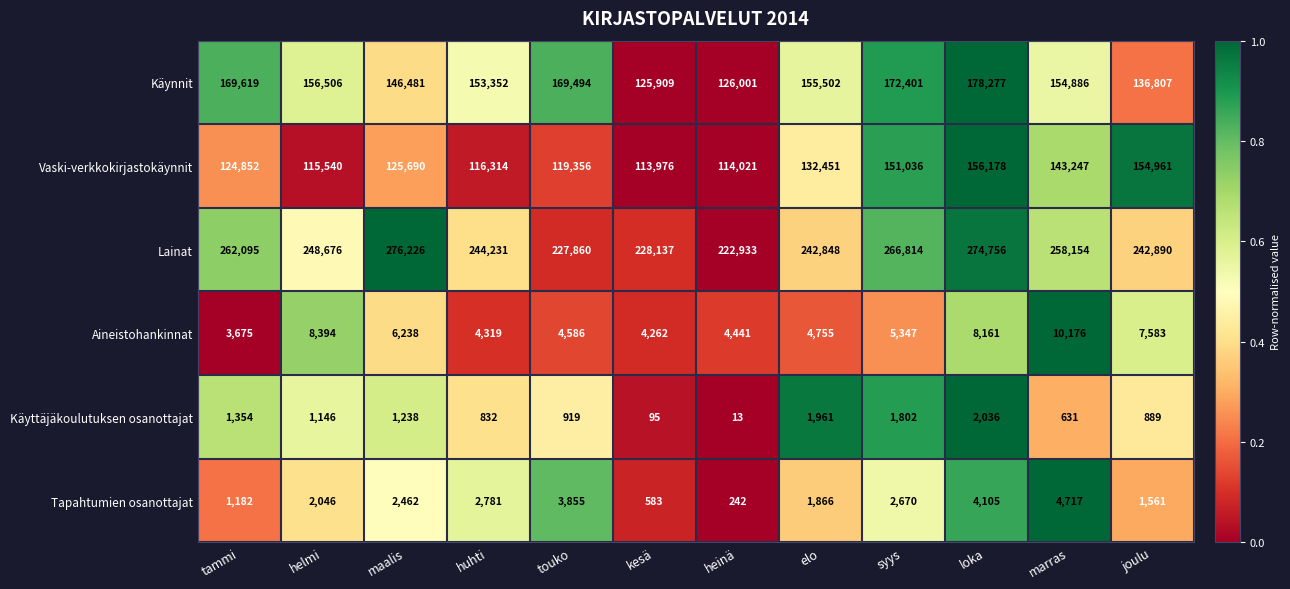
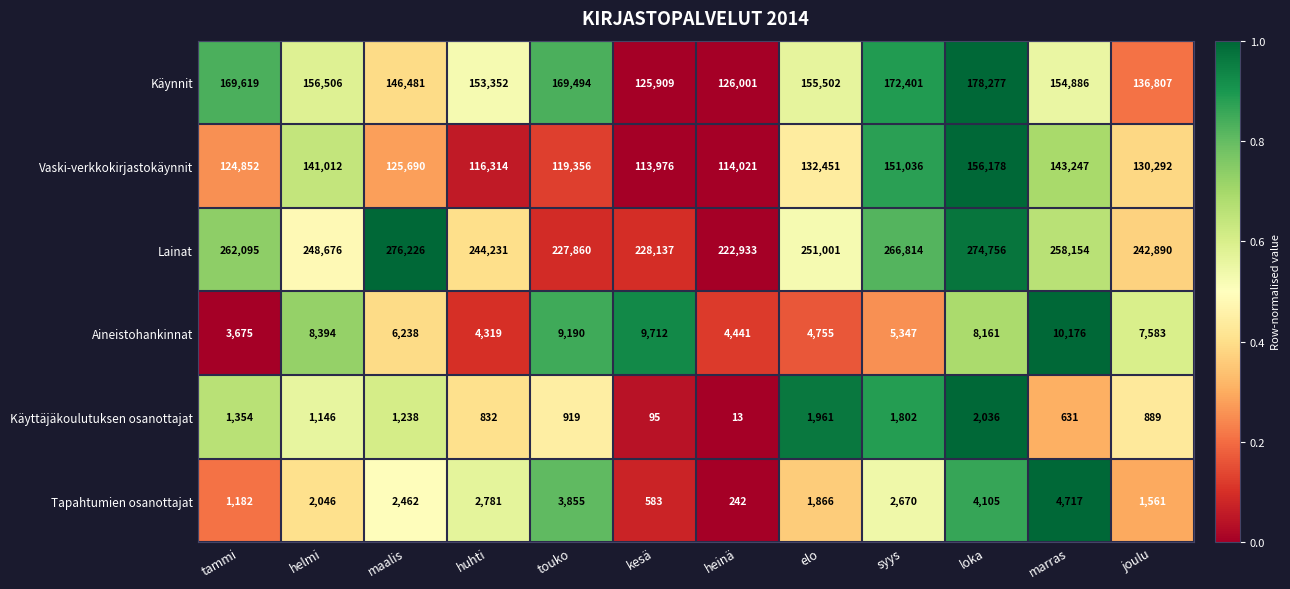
Vaski-verkkokirjastokäynnit, helmi: 115,540 -> 141,012
Vaski-verkkokirjastokäynnit, joulu: 154,961 -> 130,292
Lainat, elo: 242,848 -> 251,001
Aineistohankinnat, touko: 4,586 -> 9,190
Aineistohankinnat, kesä: 4,262 -> 9,712
